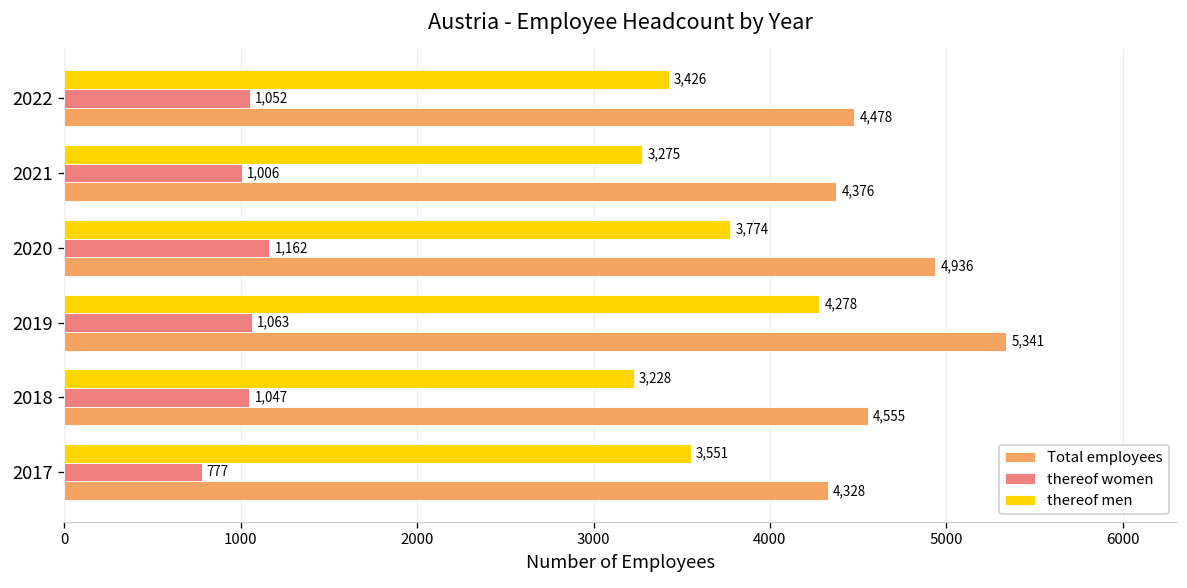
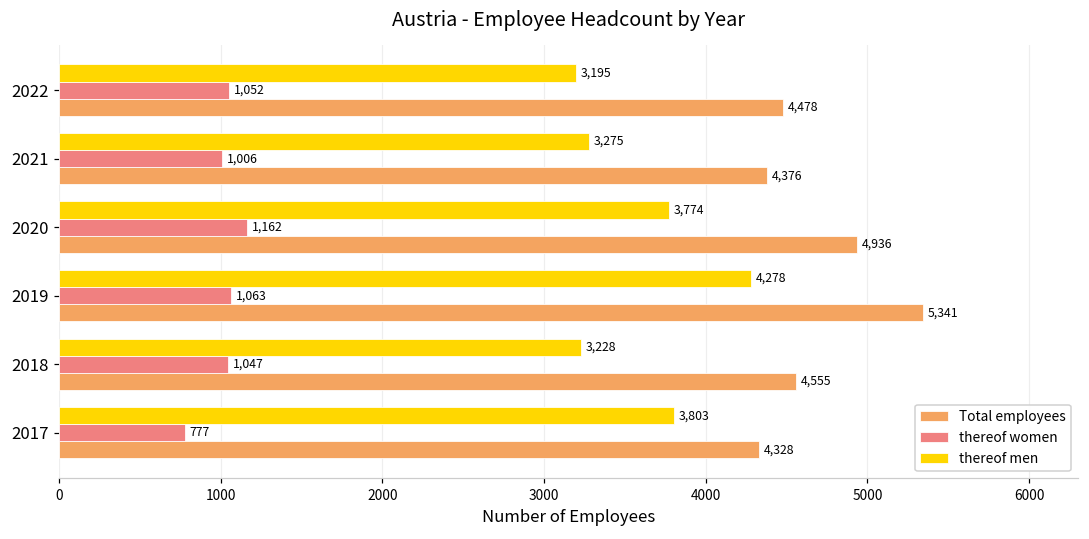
thereof men, 2022: 3,426 -> 3,195
thereof men, 2017: 3,551 -> 3,803
